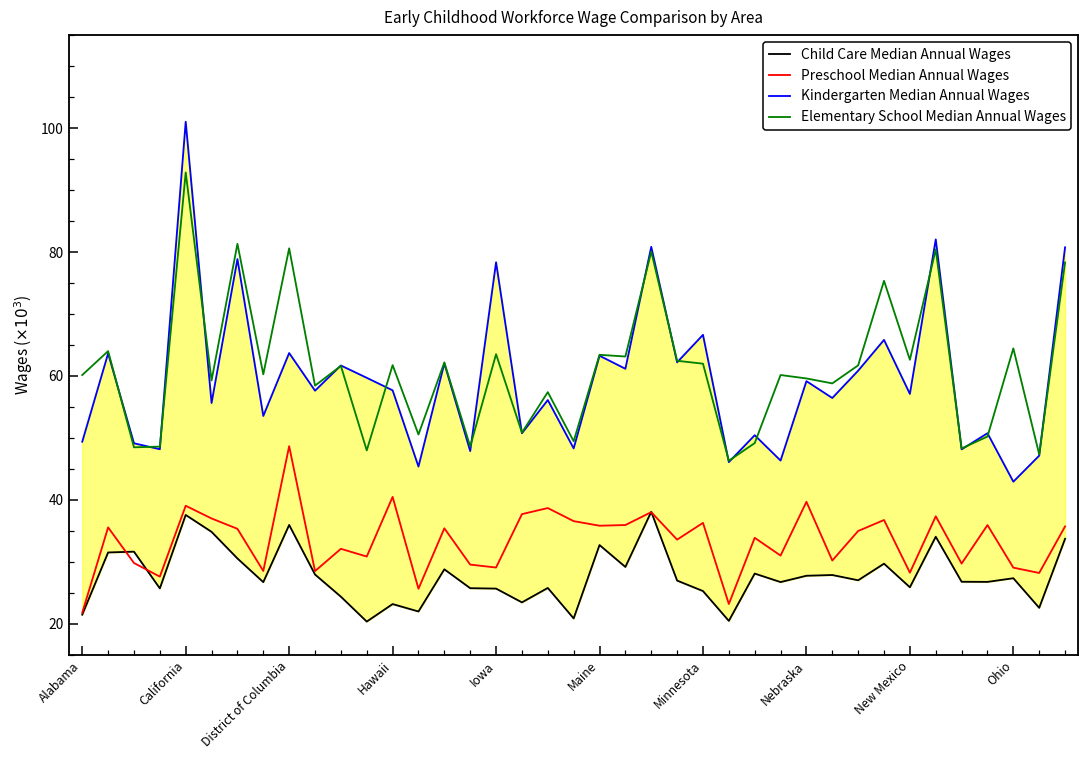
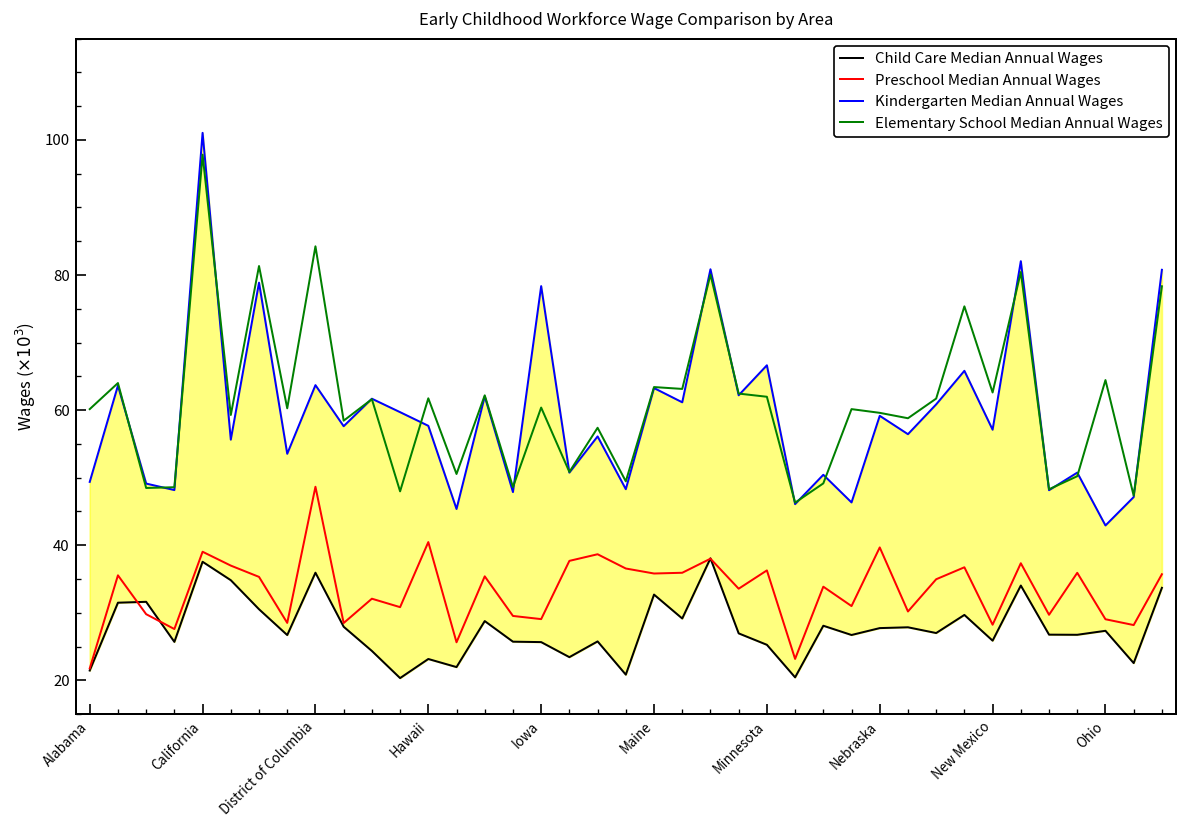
Elementary School Median Annual Wages, California: 93 -> 98
Elementary School Median Annual Wages, District of Columbia: 81 -> 84
Elementary School Median Annual Wages, Iowa: 64 -> 60
